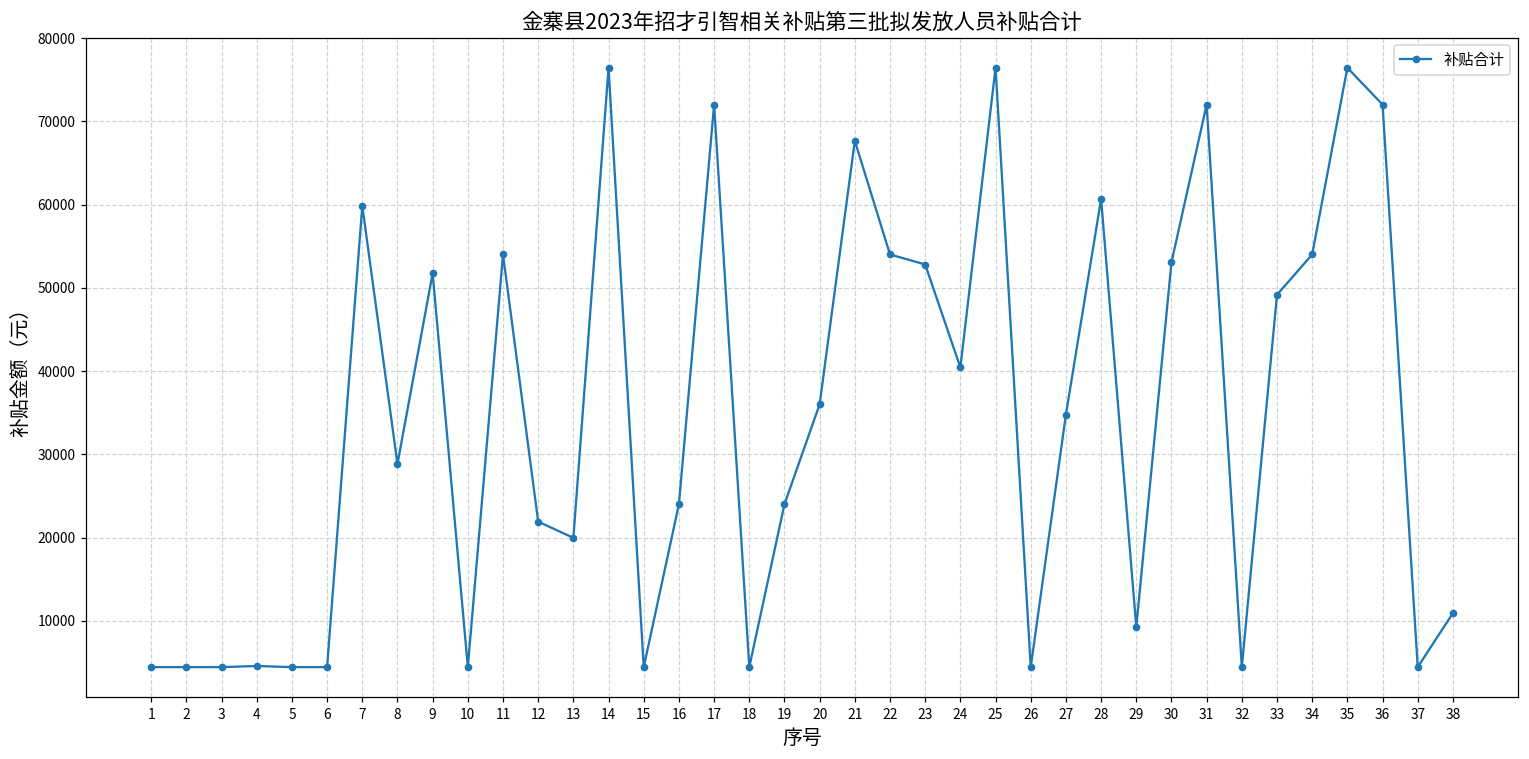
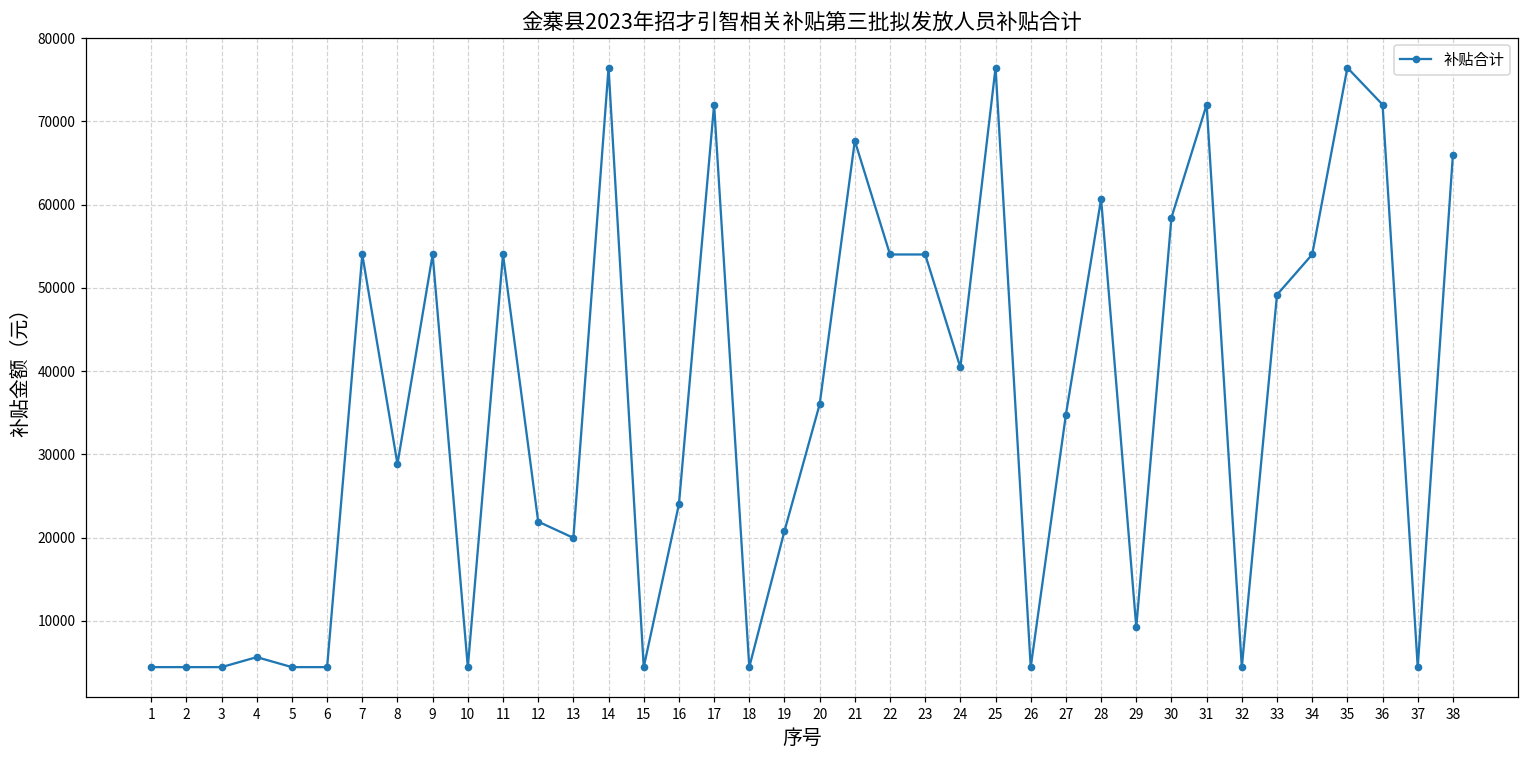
4: 5000 -> 6000
7: 60000 -> 54000
9: 52000 -> 54000
19: 24000 -> 21000
23: 53000 -> 54000
30: 53000 -> 58000
38: 11000 -> 66000
